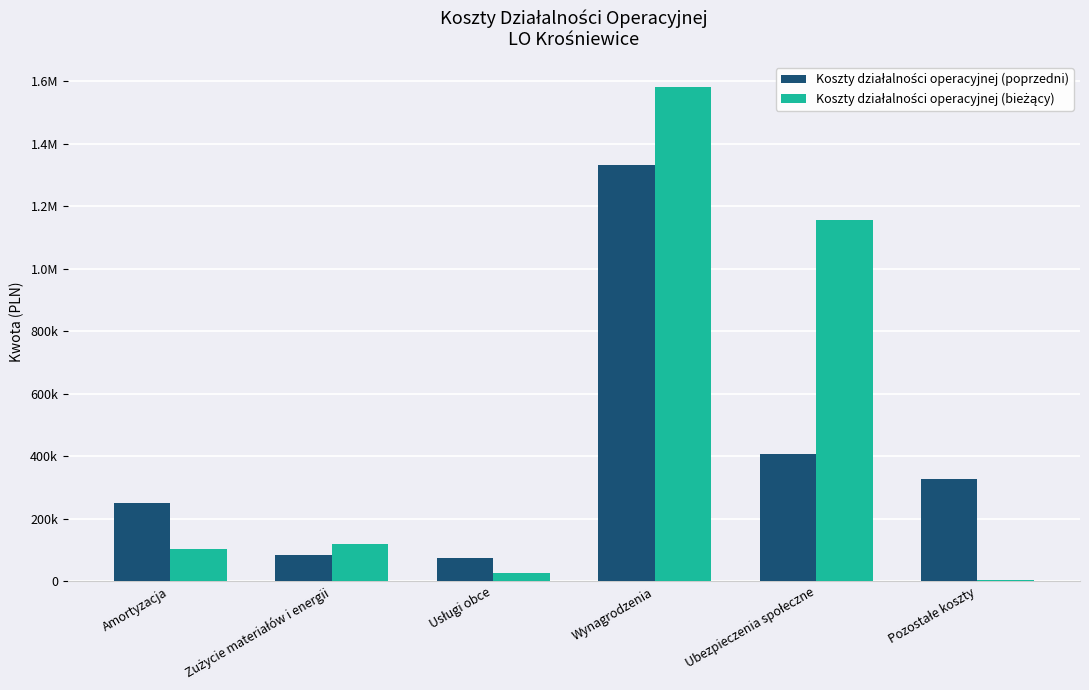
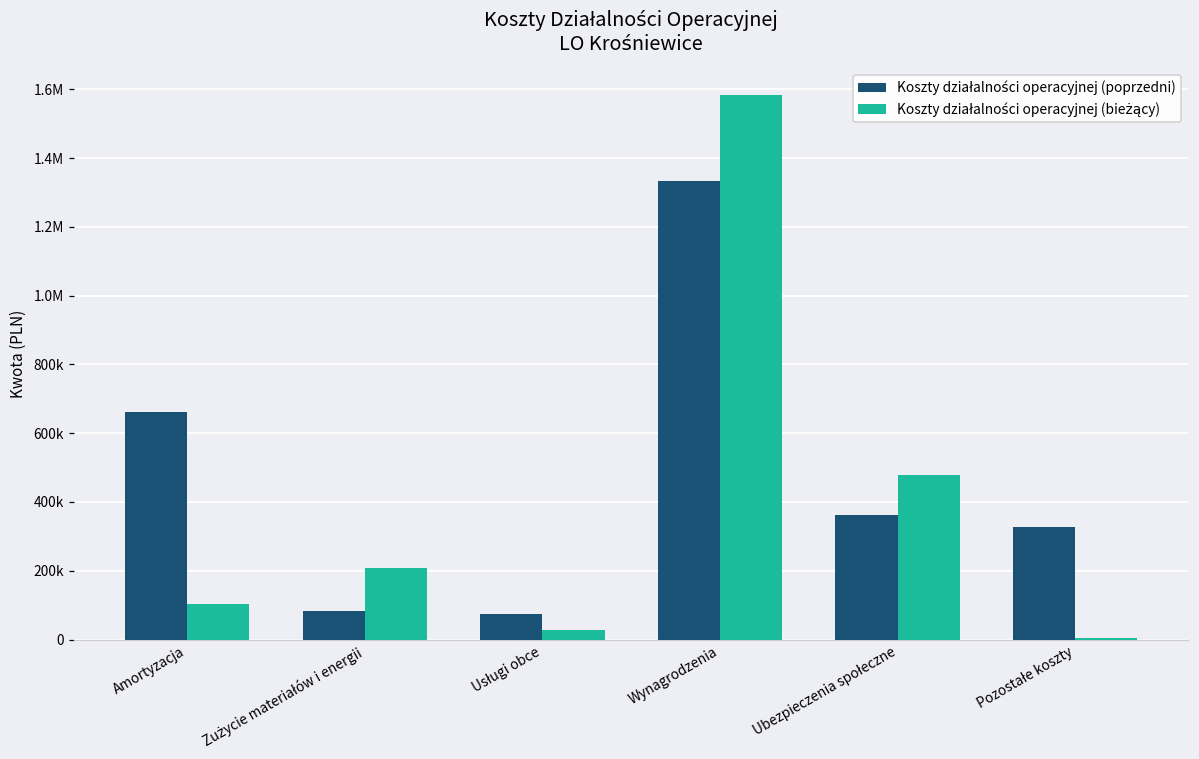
Koszty działalności operacyjnej (poprzedni), Amortyzacja: 250000 -> 660000
Koszty działalności operacyjnej (bieżący), Zużycie materiałów i energii: 120000 -> 210000
Koszty działalności operacyjnej (poprzedni), Ubezpieczenia społeczne: 410000 -> 360000
Koszty działalności operacyjnej (bieżący), Ubezpieczenia społeczne: 1160000 -> 480000
